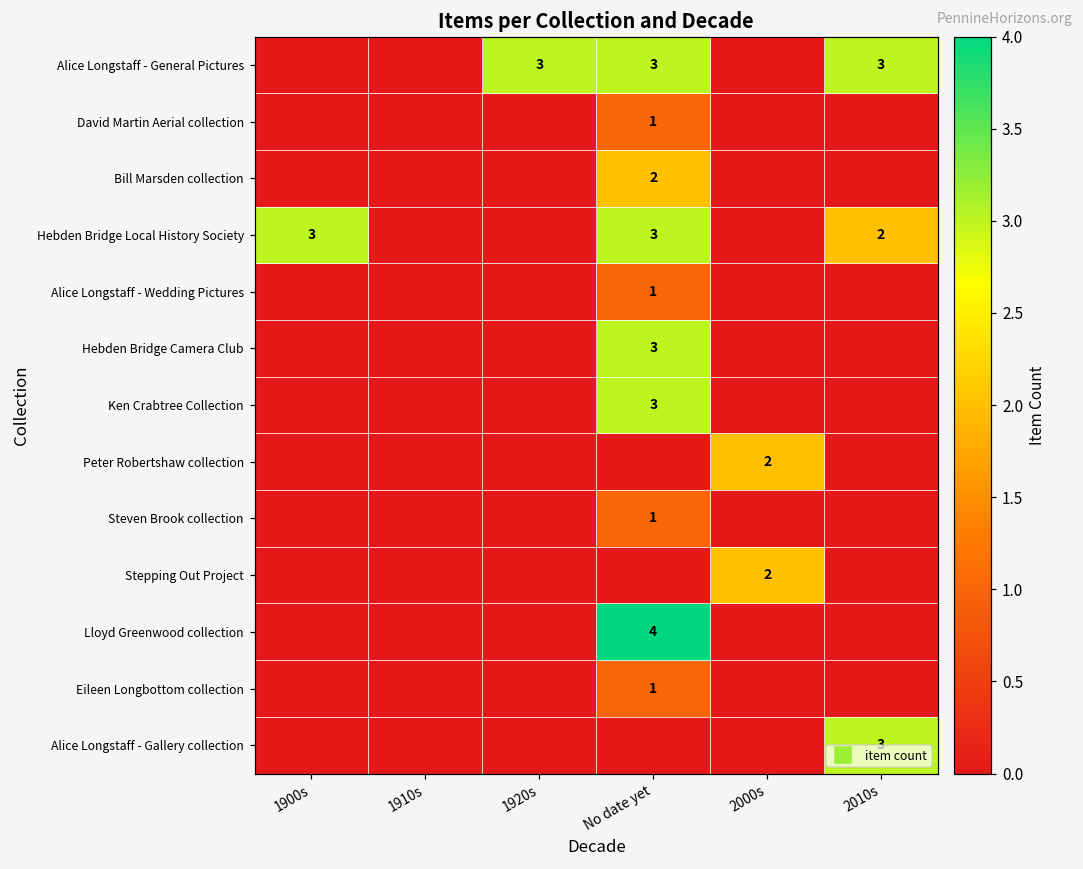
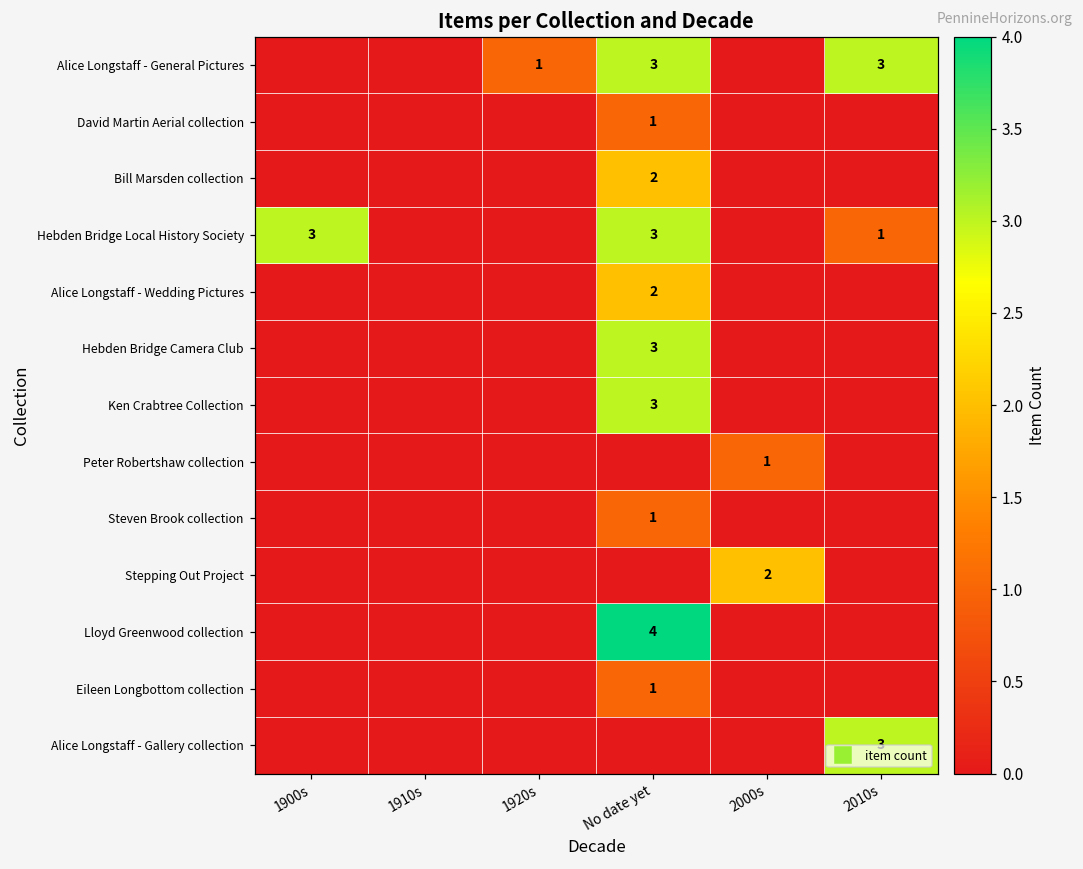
Alice Longstaff - General Pictures, 1920s: 3 -> 1
Hebden Bridge Local History Society, 2010s: 2 -> 1
Alice Longstaff - Wedding Pictures, No date yet: 1 -> 2
Peter Robertshaw collection, 2000s: 2 -> 1
